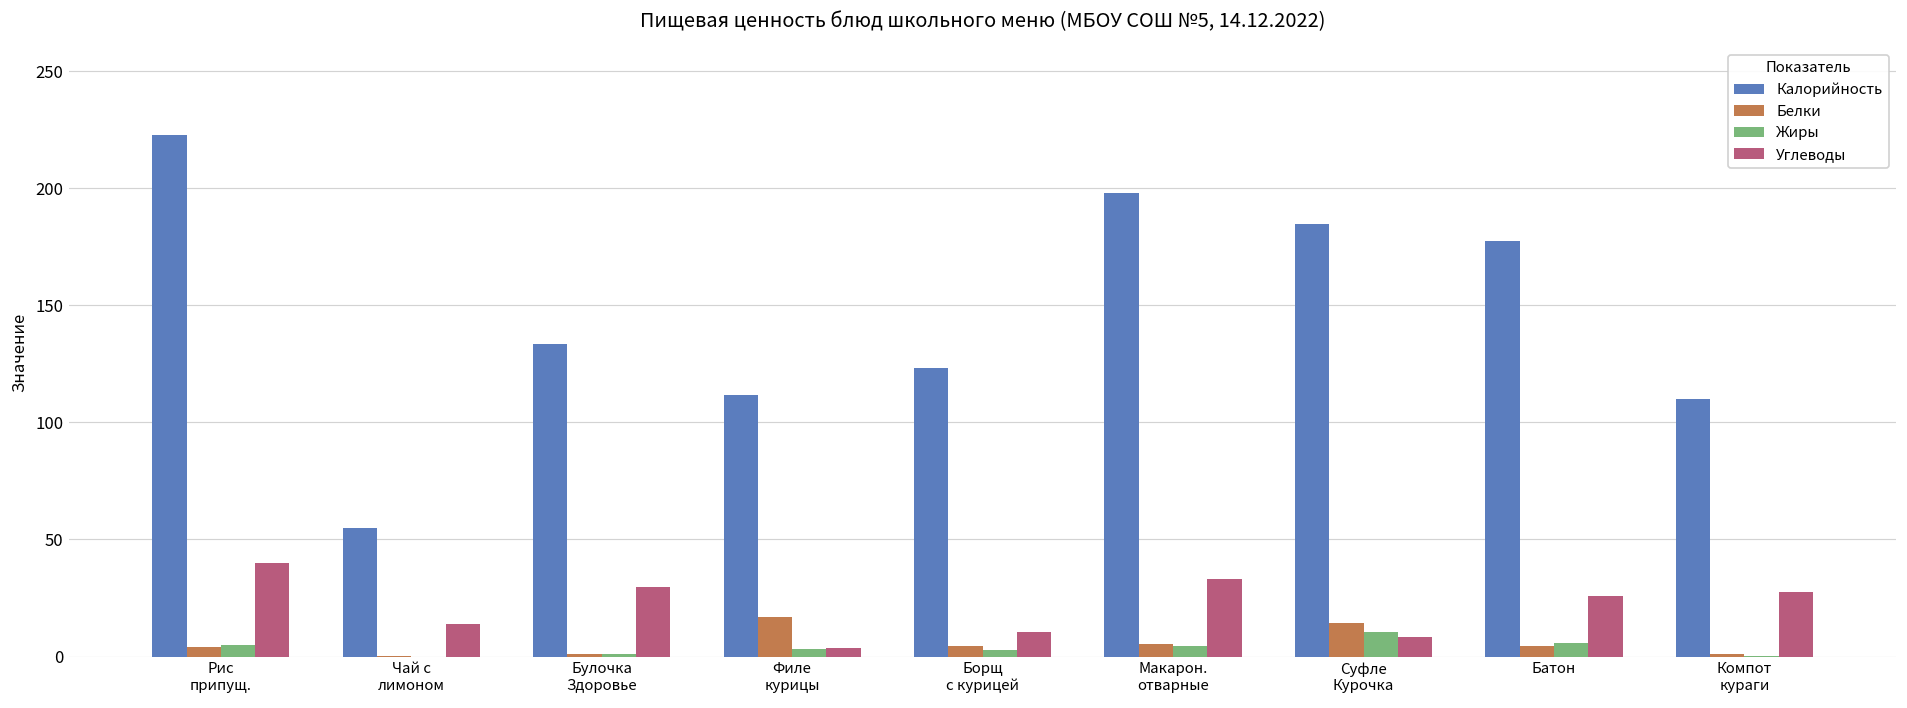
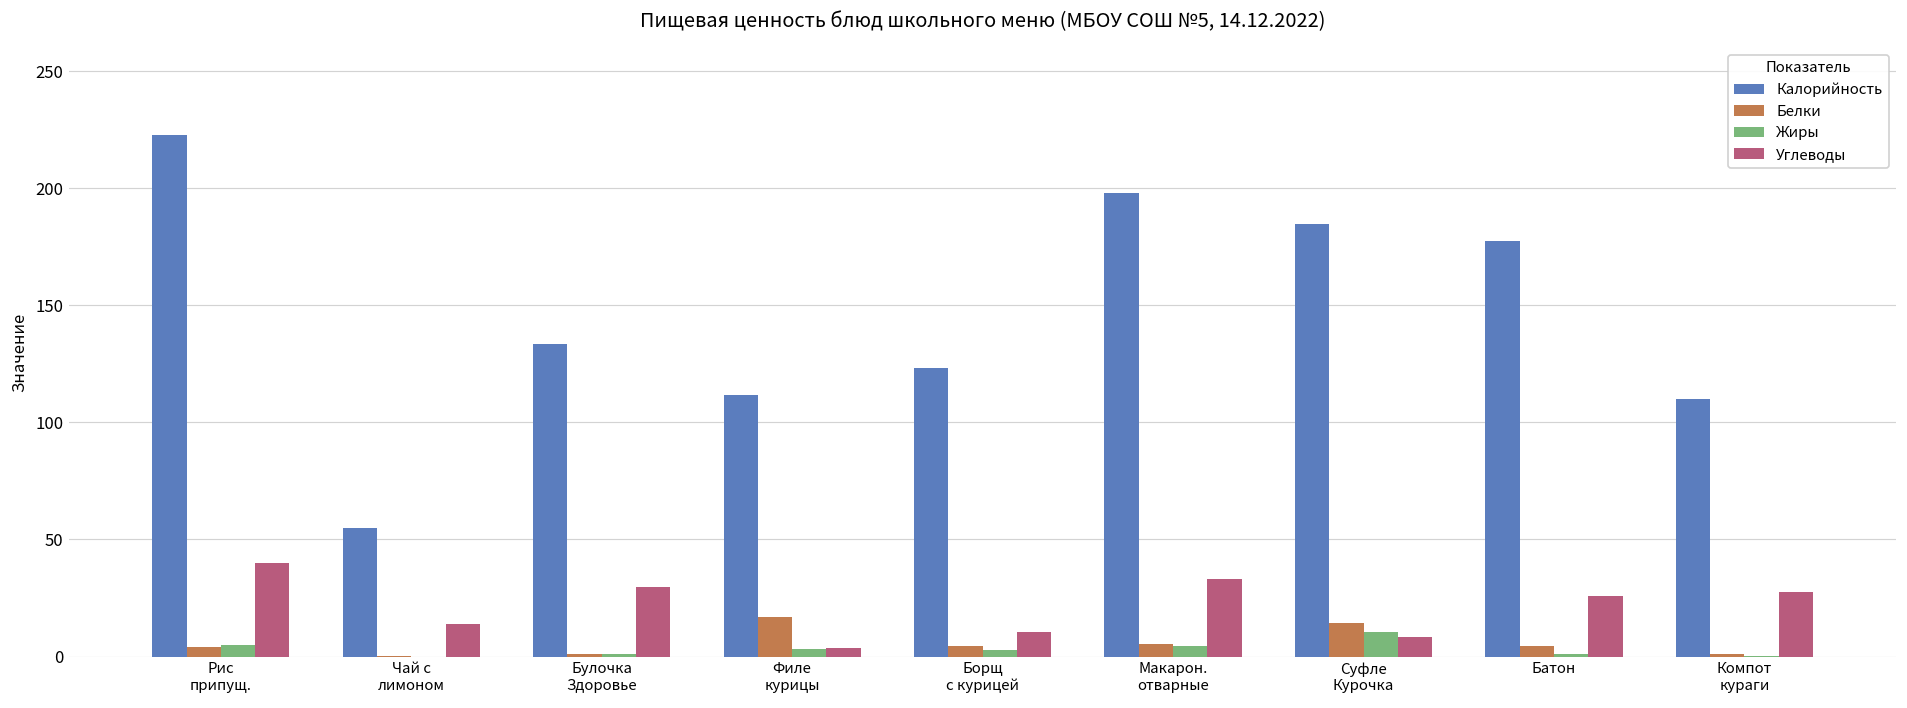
Жиры, Батон: 6 -> 1
